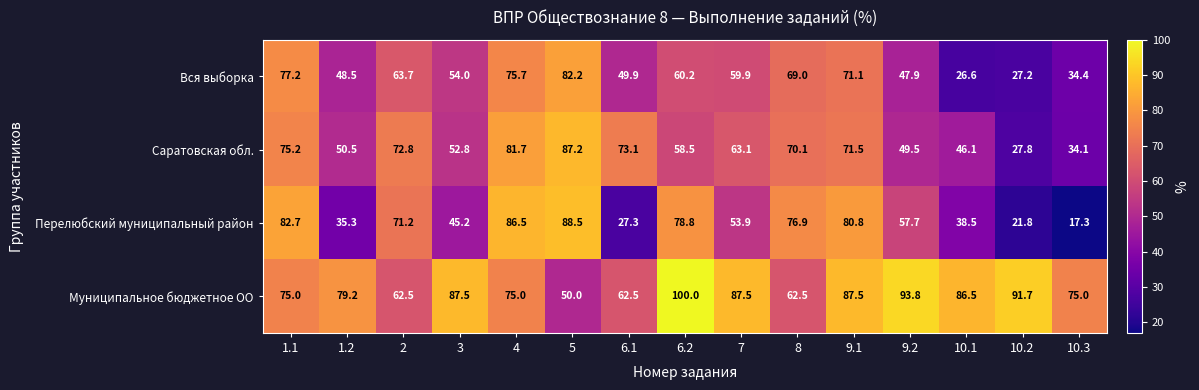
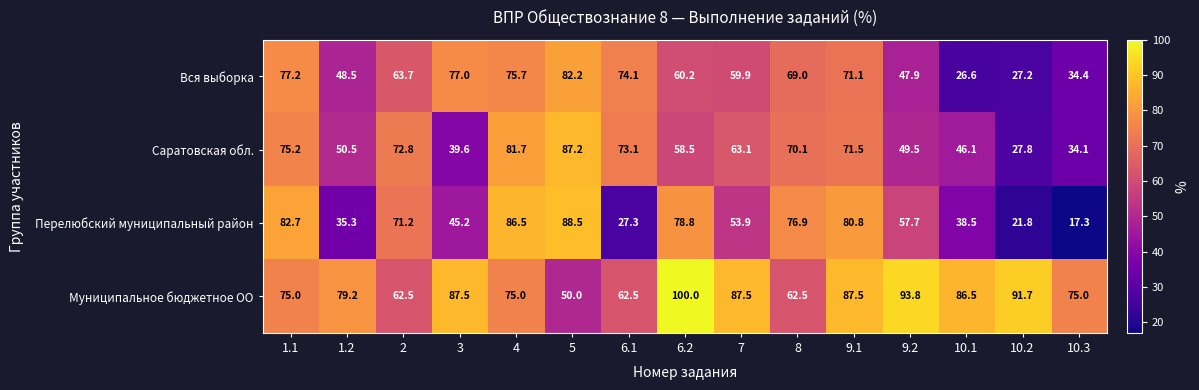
Вся выборка, 3: 54.0 -> 77.0
Вся выборка, 6.1: 49.9 -> 74.1
Саратовская обл., 3: 52.8 -> 39.6
